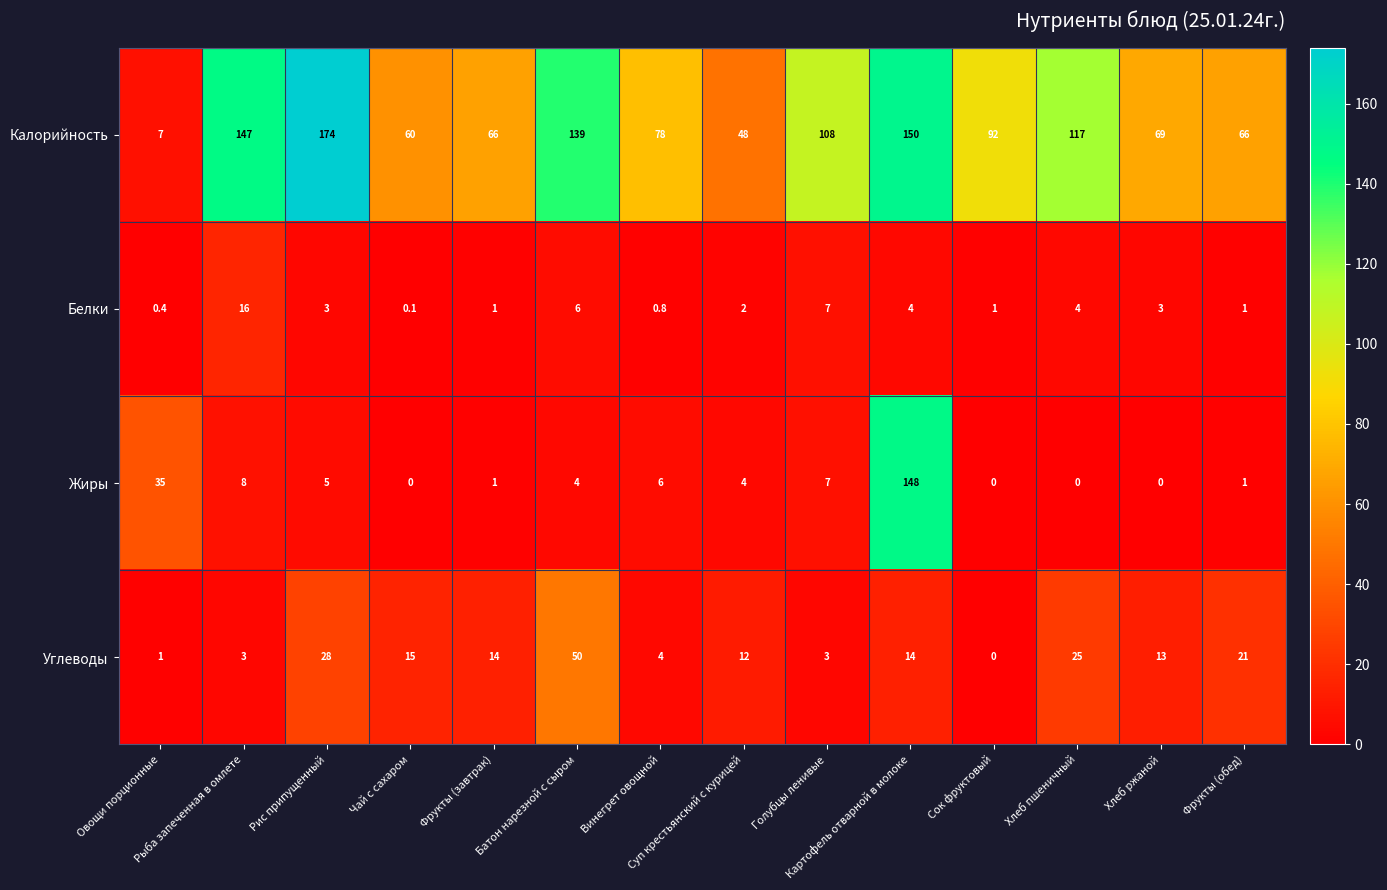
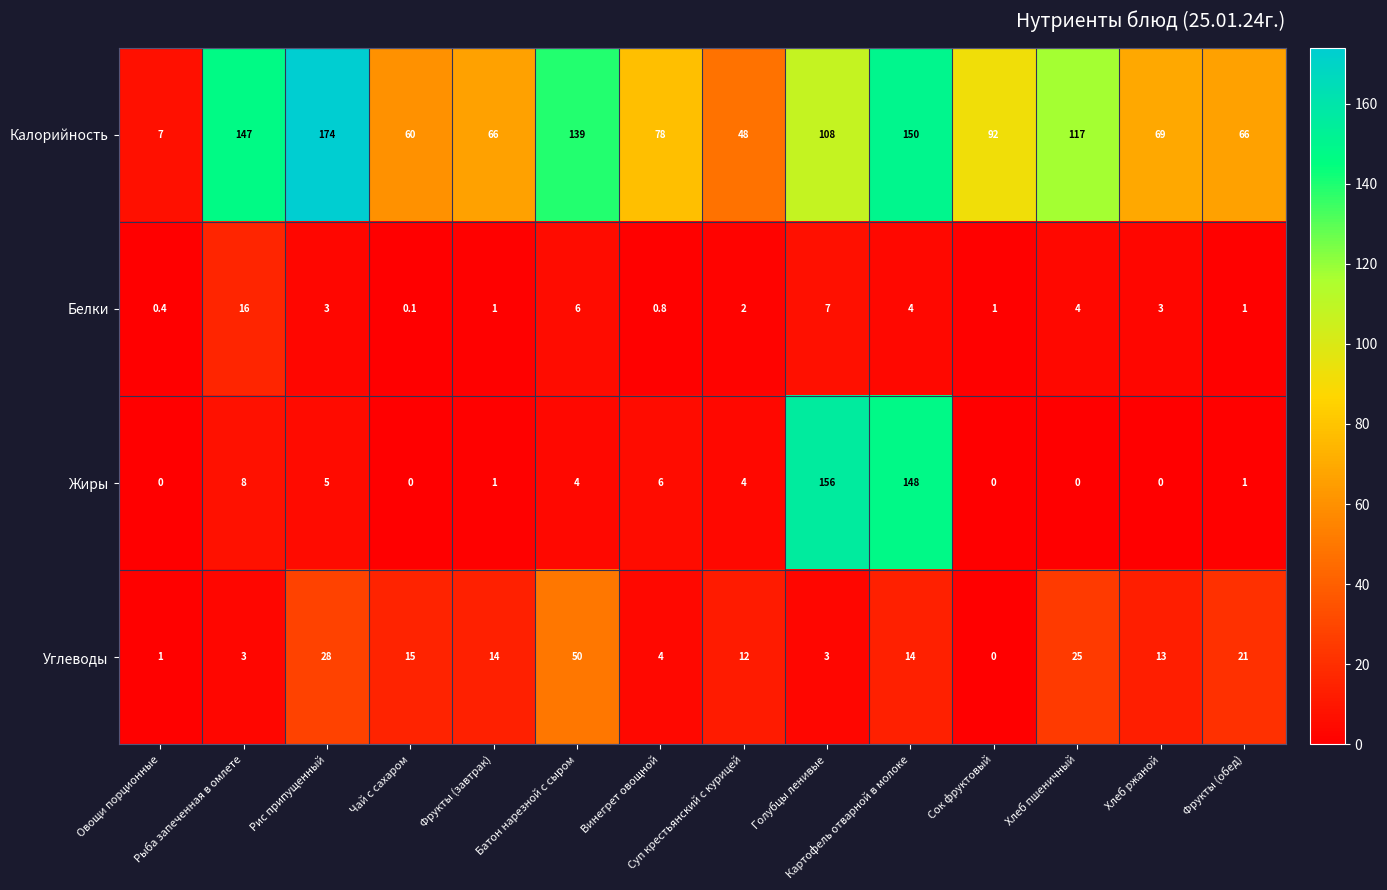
Жиры, Овощи порционные: 35 -> 0
Жиры, Голубцы ленивые: 7 -> 156
